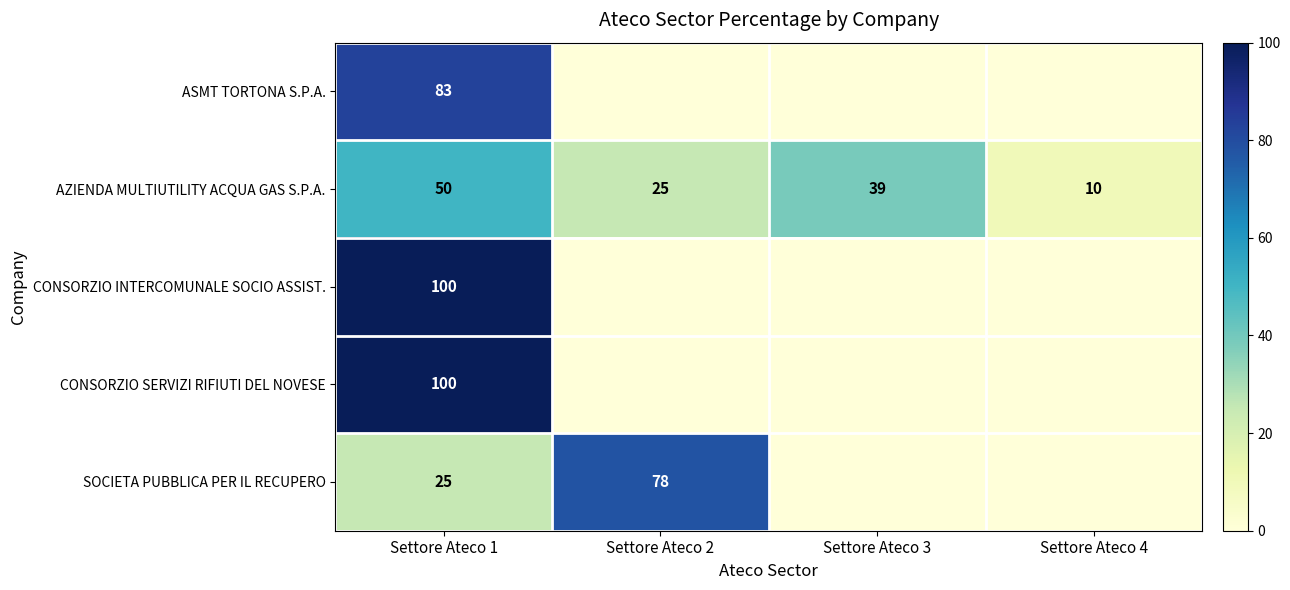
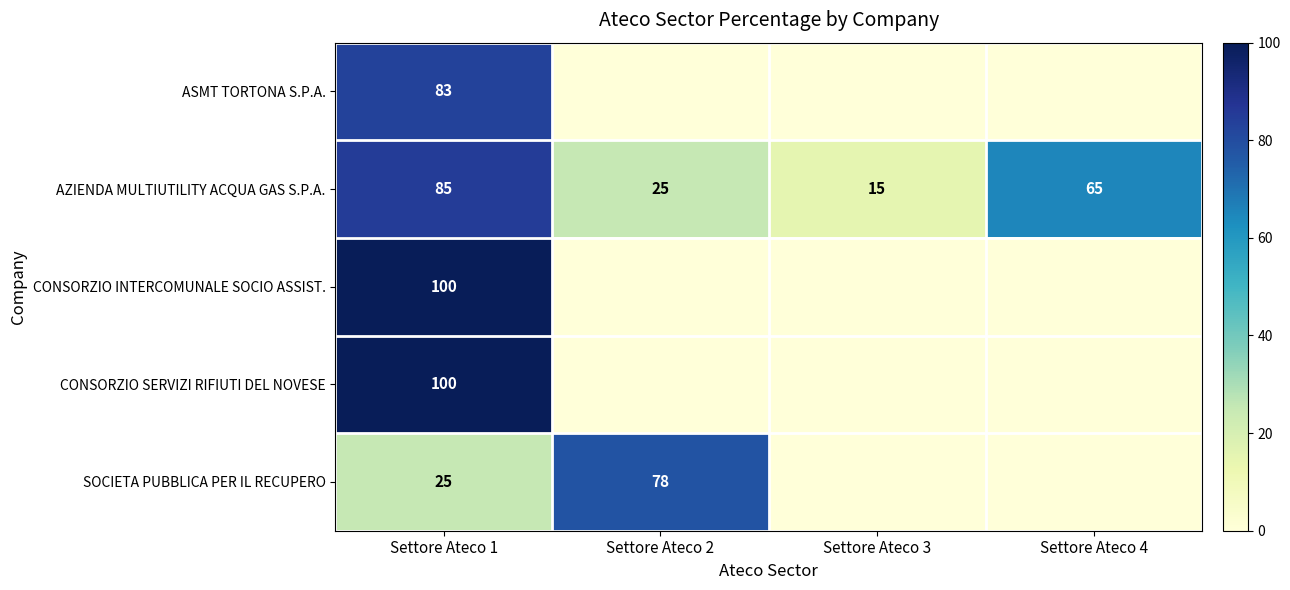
AZIENDA MULTIUTILITY ACQUA GAS S.P.A., Settore Ateco 1: 50 -> 85
AZIENDA MULTIUTILITY ACQUA GAS S.P.A., Settore Ateco 3: 39 -> 15
AZIENDA MULTIUTILITY ACQUA GAS S.P.A., Settore Ateco 4: 10 -> 65
